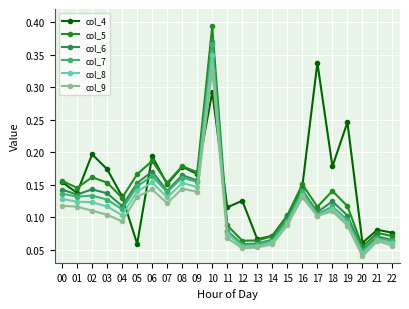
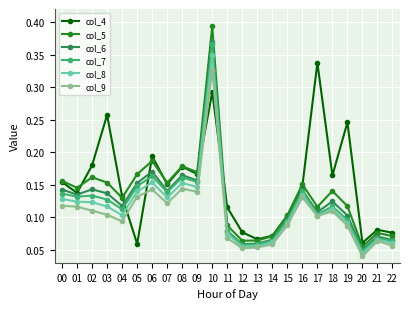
col_4, 02: 0.20 -> 0.18
col_4, 03: 0.17 -> 0.26
col_4, 12: 0.13 -> 0.08
col_4, 18: 0.18 -> 0.16
